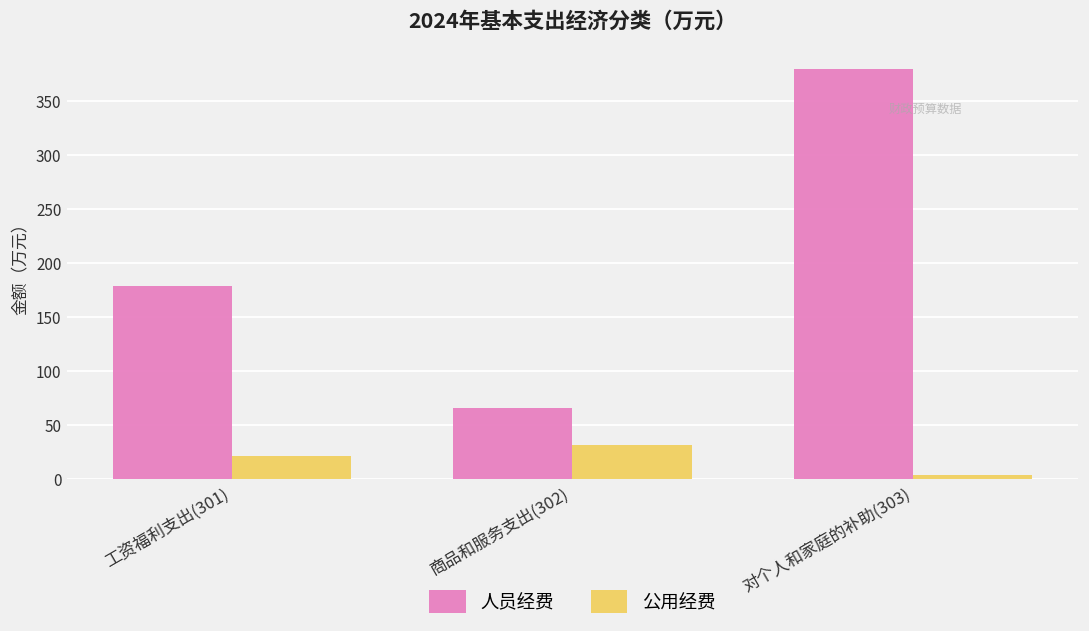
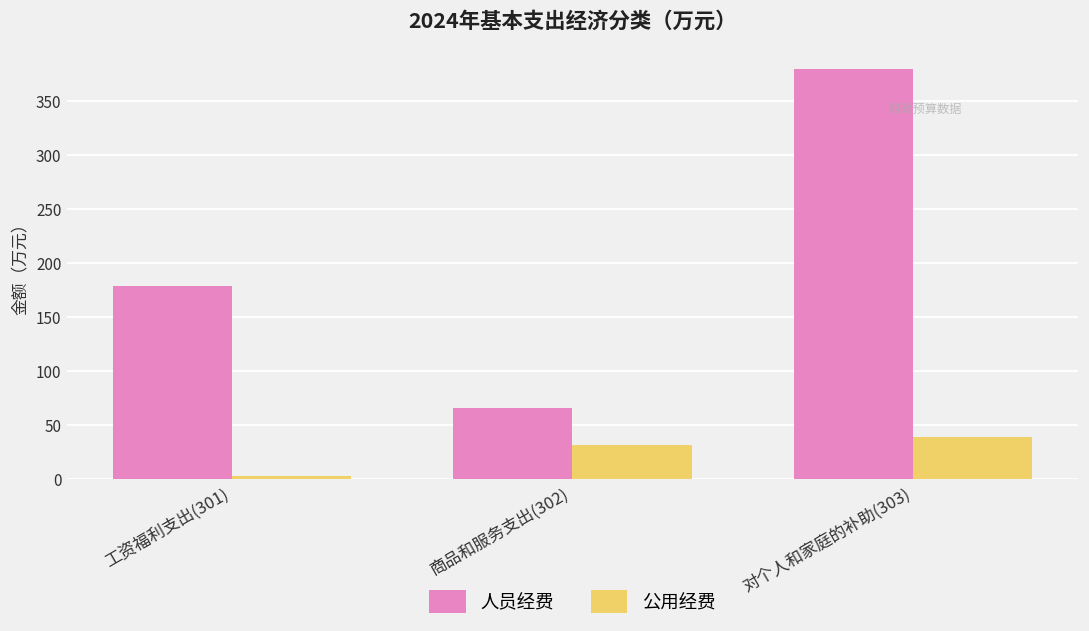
公用经费, 工资福利支出(301): 20 -> 0
公用经费, 对个人和家庭的补助(303): 0 -> 40
